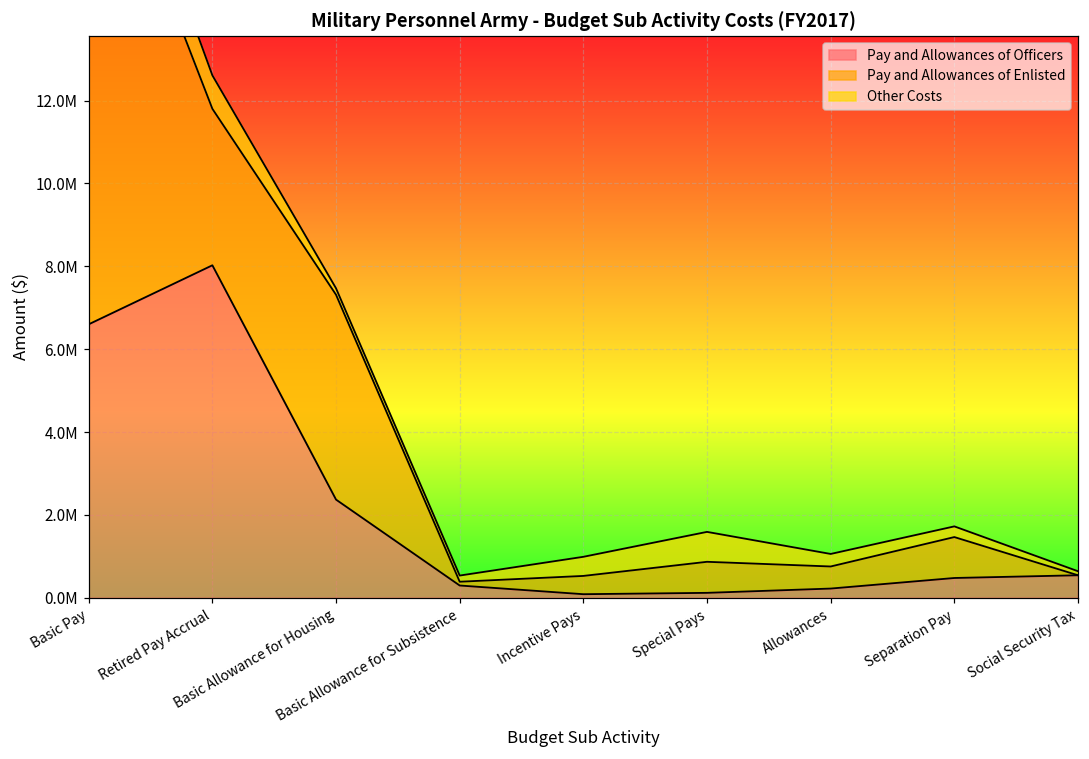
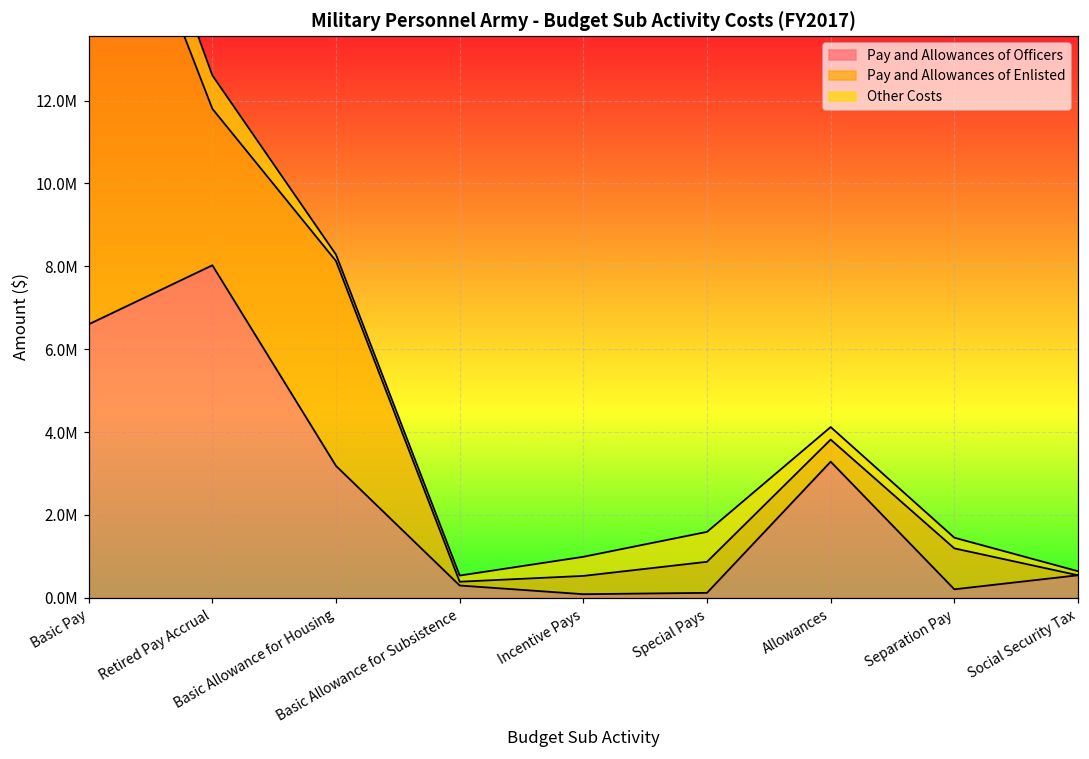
Pay and Allowances of Officers, Basic Allowance for Housing: 2400000 -> 3200000
Pay and Allowances of Officers, Allowances: 200000 -> 3300000
Pay and Allowances of Officers, Separation Pay: 500000 -> 200000
